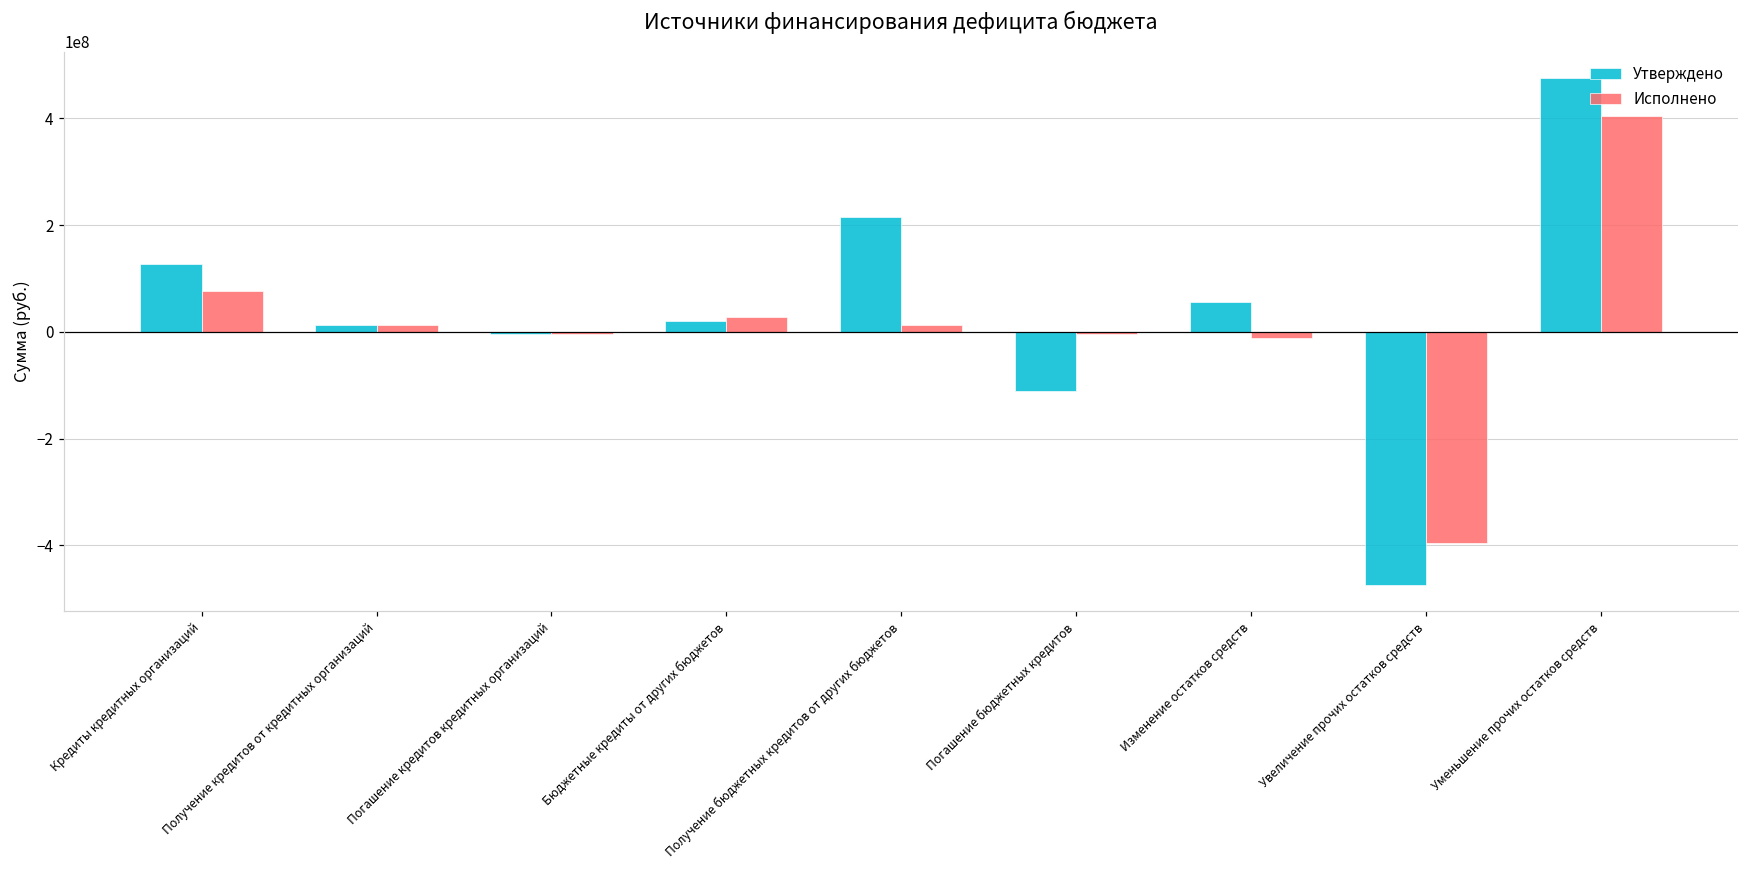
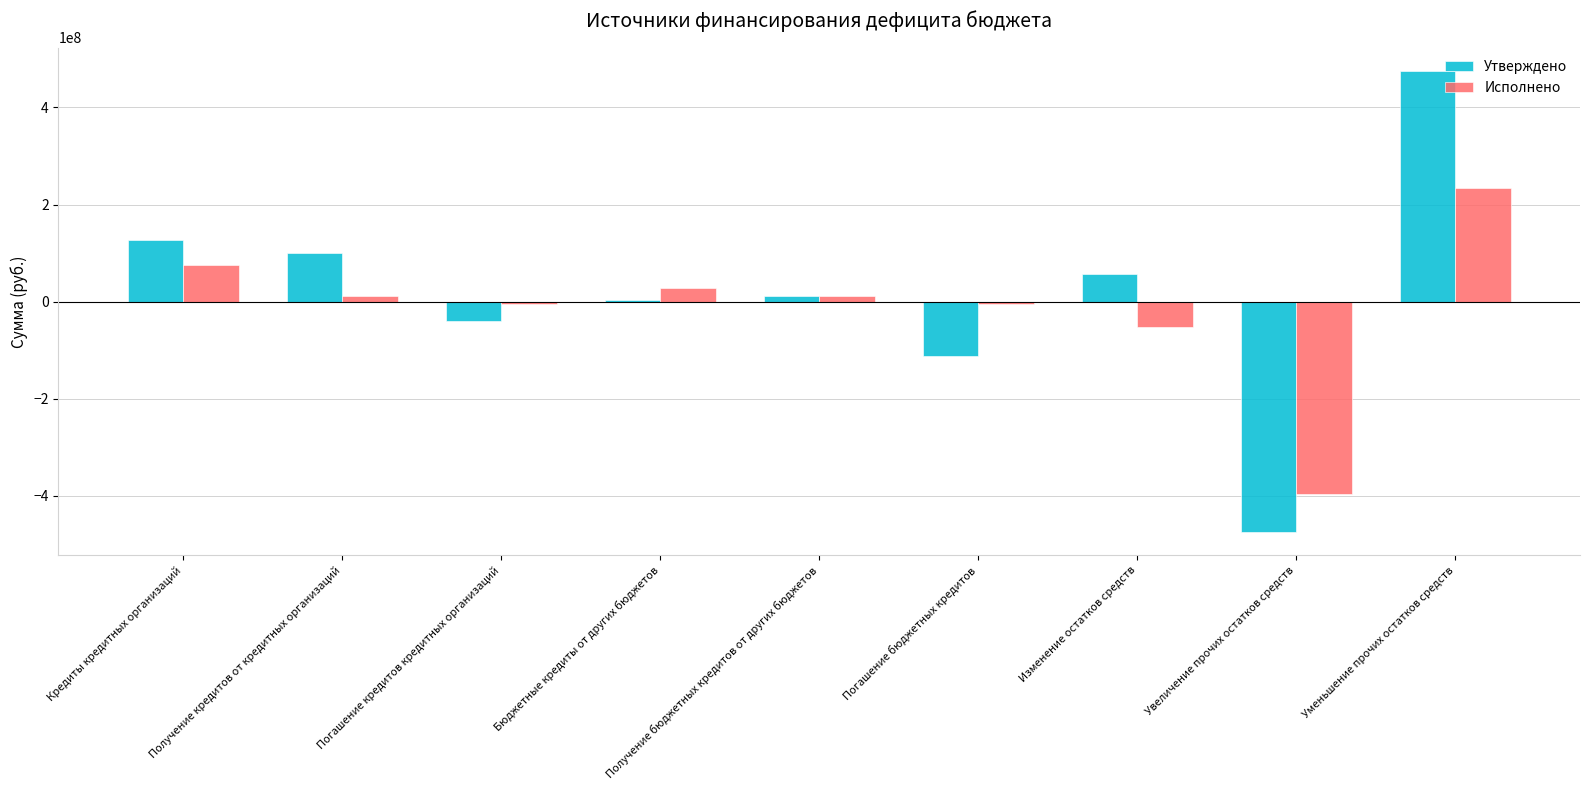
Утверждено, Получение кредитов от кредитных организаций: 10000000 -> 100000000
Утверждено, Погашение кредитов кредитных организаций: -10000000 -> -40000000
Утверждено, Бюджетные кредиты от других бюджетов: 20000000 -> 0
Утверждено, Получение бюджетных кредитов от других бюджетов: 210000000 -> 10000000
Исполнено, Изменение остатков средств: -10000000 -> -50000000
Исполнено, Уменьшение прочих остатков средств: 400000000 -> 230000000
